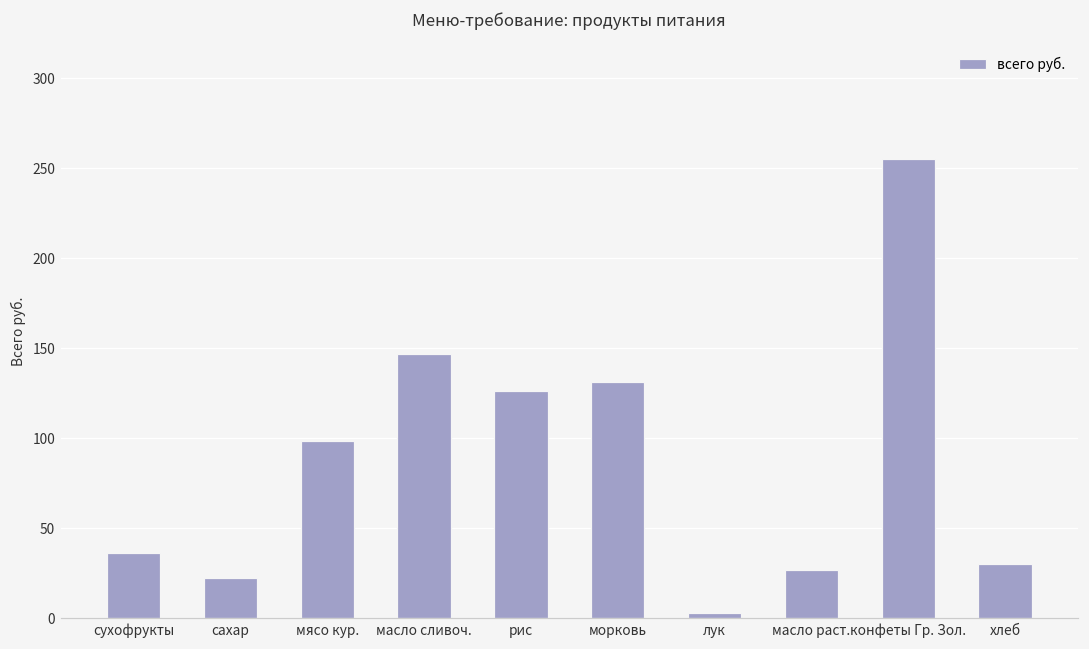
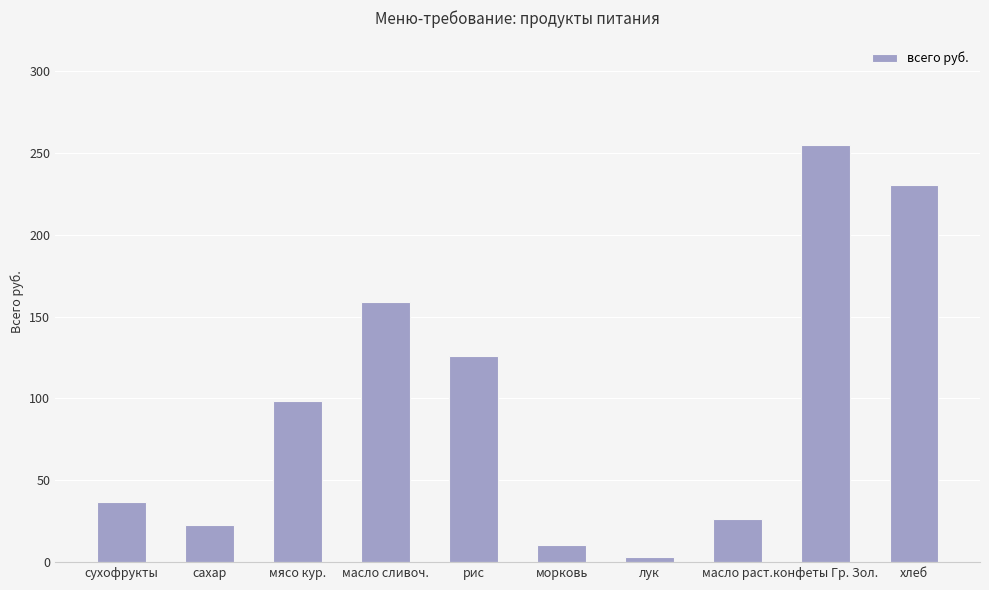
масло сливоч.: 147 -> 159
морковь: 131 -> 10
хлеб: 30 -> 230
